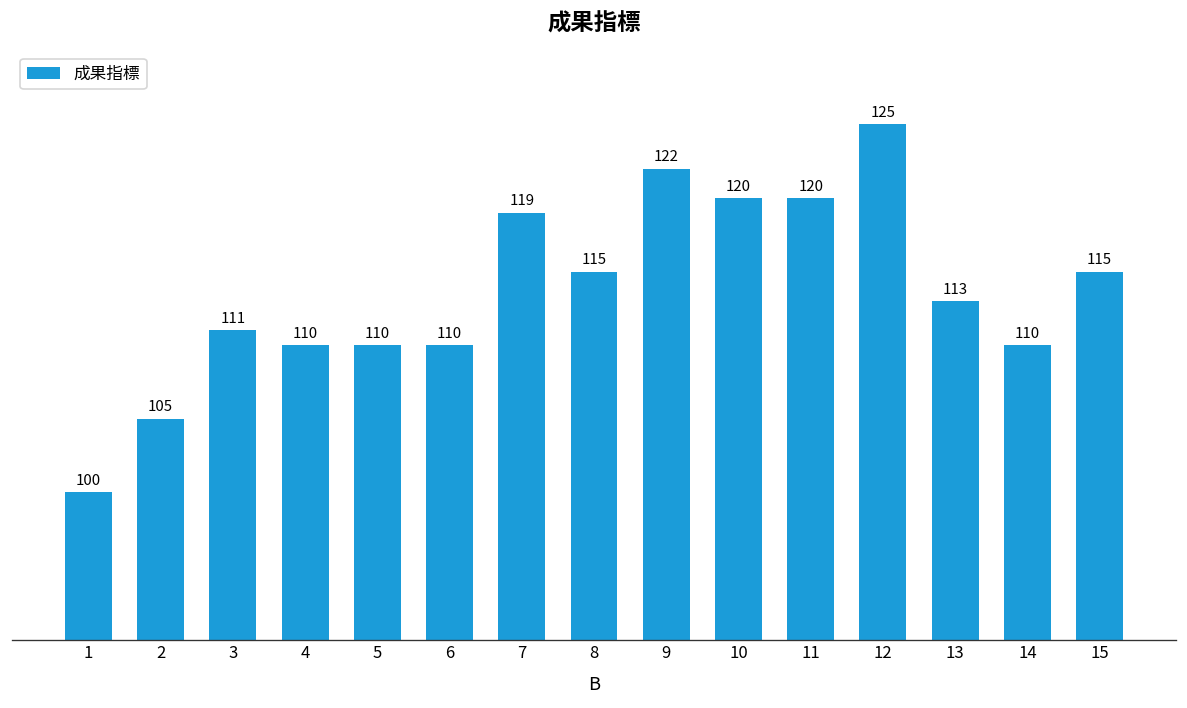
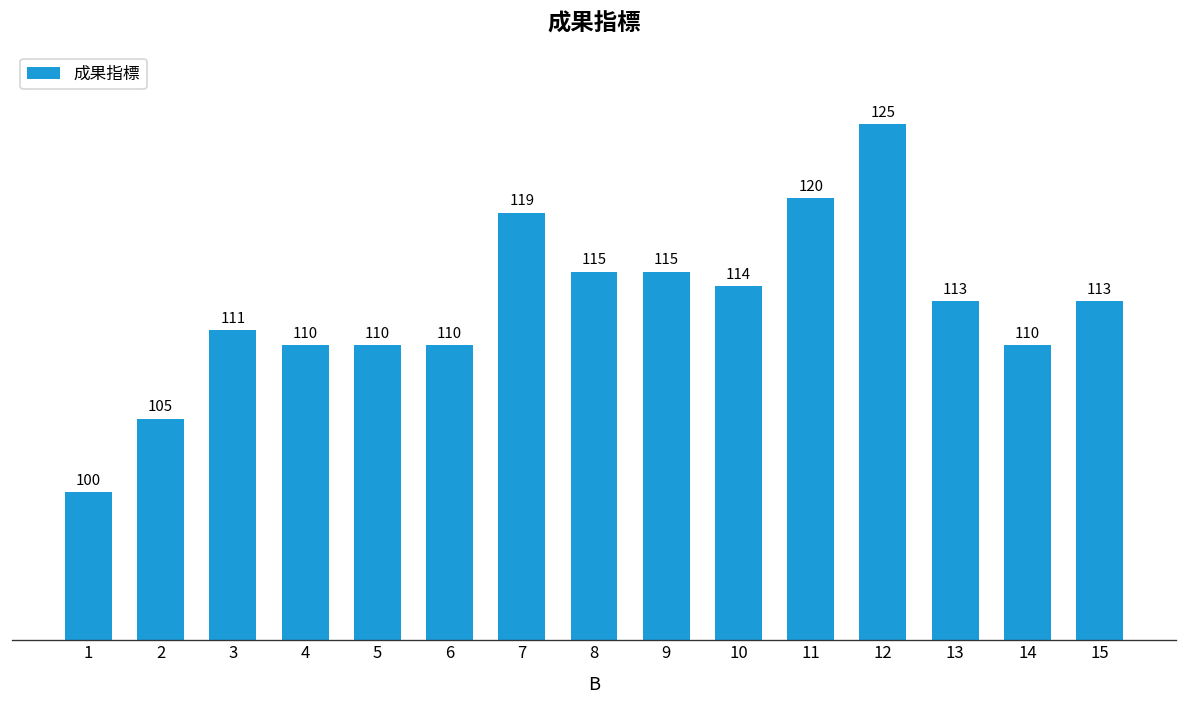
9: 122 -> 115
10: 120 -> 114
15: 115 -> 113
